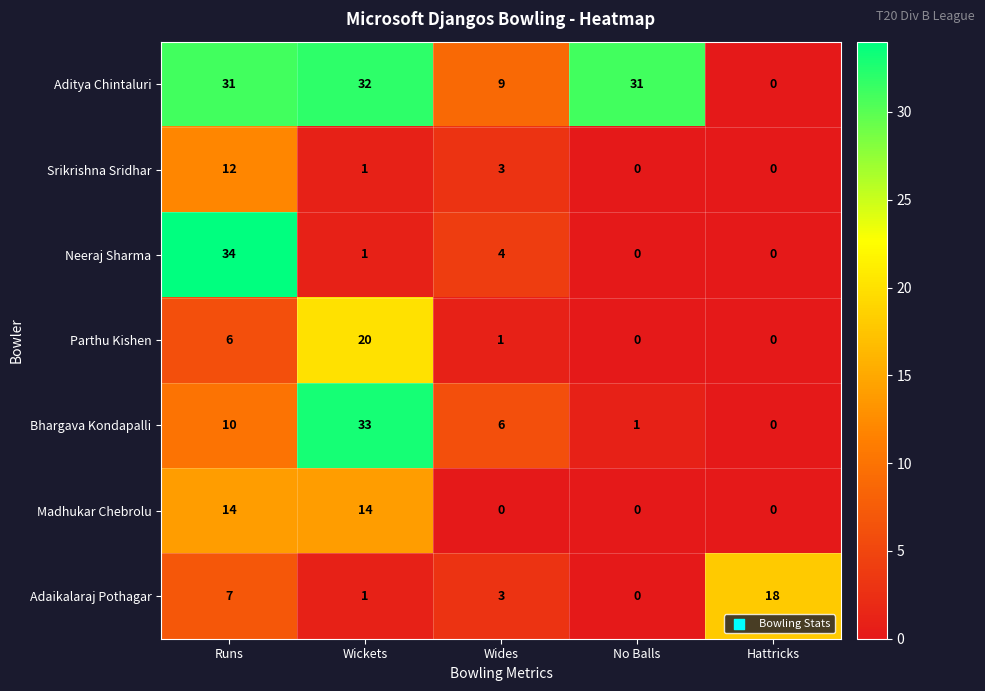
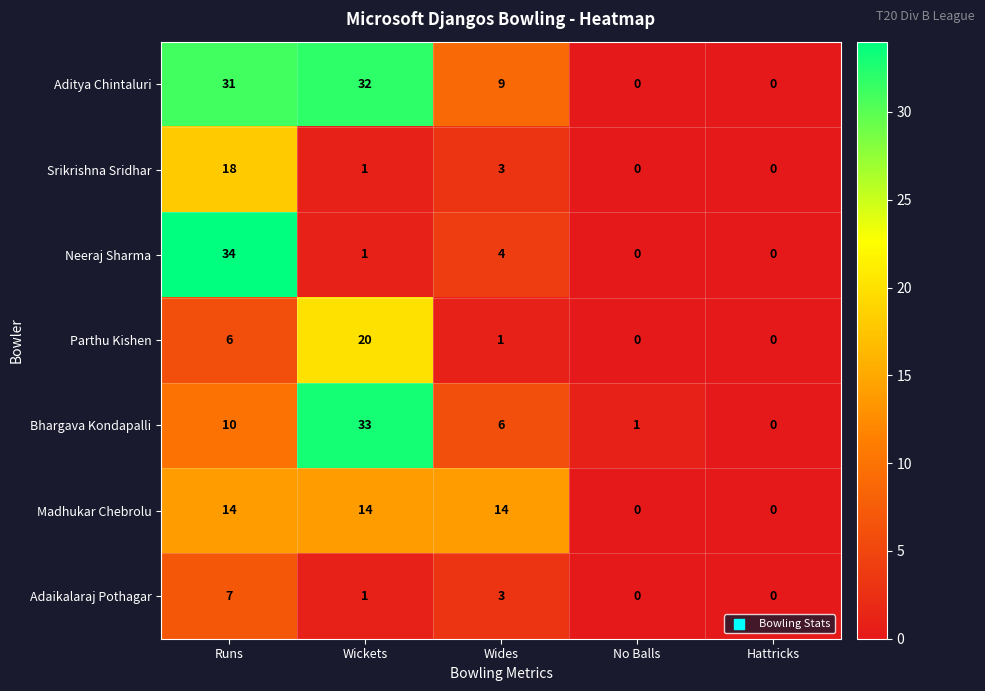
Aditya Chintaluri, No Balls: 31 -> 0
Srikrishna Sridhar, Runs: 12 -> 18
Madhukar Chebrolu, Wides: 0 -> 14
Adaikalaraj Pothagar, Hattricks: 18 -> 0
